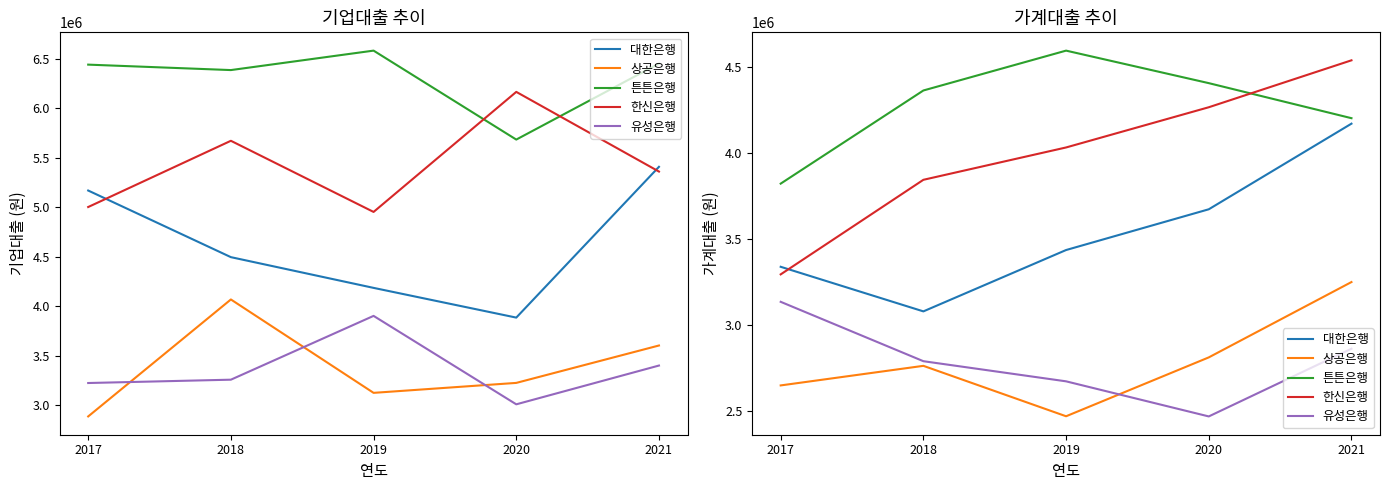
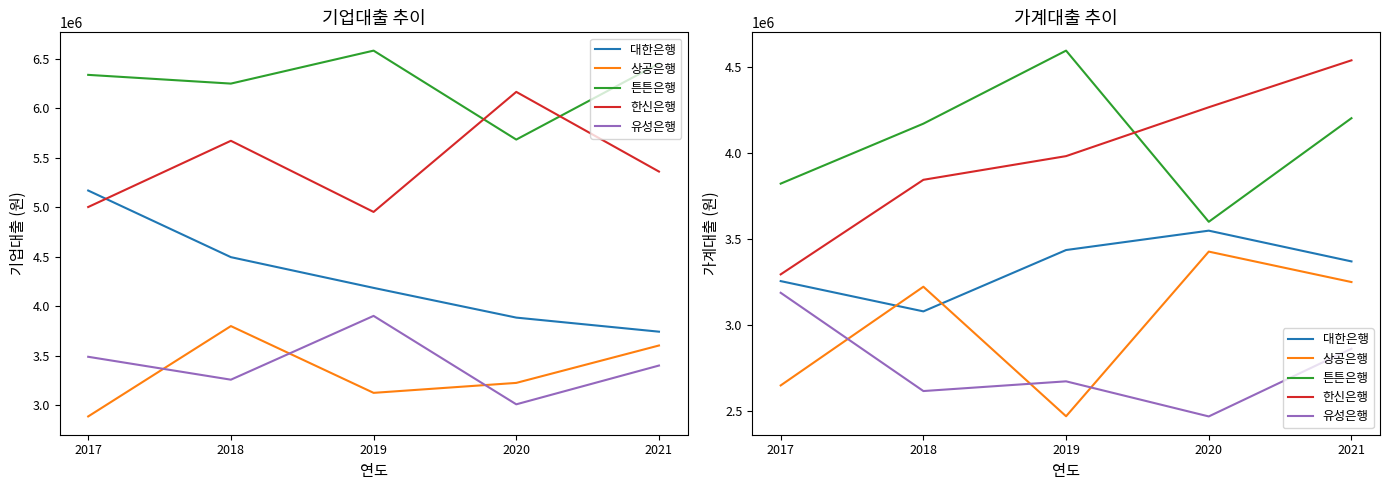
기업대출 추이, 튼튼은행, 2017: 6400000 -> 6300000
기업대출 추이, 유성은행, 2017: 3200000 -> 3500000
기업대출 추이, 상공은행, 2018: 4100000 -> 3800000
기업대출 추이, 튼튼은행, 2018: 6400000 -> 6200000
기업대출 추이, 대한은행, 2021: 5400000 -> 3700000
가계대출 추이, 대한은행, 2017: 3340000 -> 3250000
가계대출 추이, 유성은행, 2017: 3130000 -> 3190000
가계대출 추이, 상공은행, 2018: 2760000 -> 3220000
가계대출 추이, 튼튼은행, 2018: 4360000 -> 4170000
가계대출 추이, 유성은행, 2018: 2790000 -> 2620000
가계대출 추이, 한신은행, 2019: 4030000 -> 3980000
가계대출 추이, 대한은행, 2020: 3670000 -> 3550000
가계대출 추이, 상공은행, 2020: 2810000 -> 3430000
가계대출 추이, 튼튼은행, 2020: 4400000 -> 3600000
가계대출 추이, 대한은행, 2021: 4170000 -> 3370000
